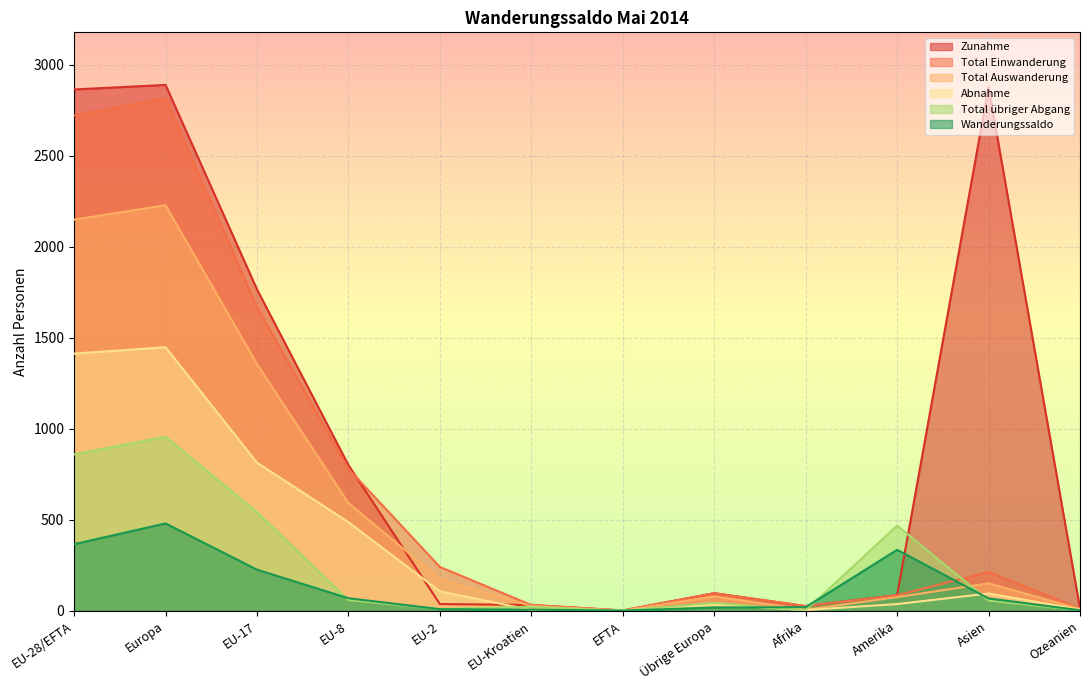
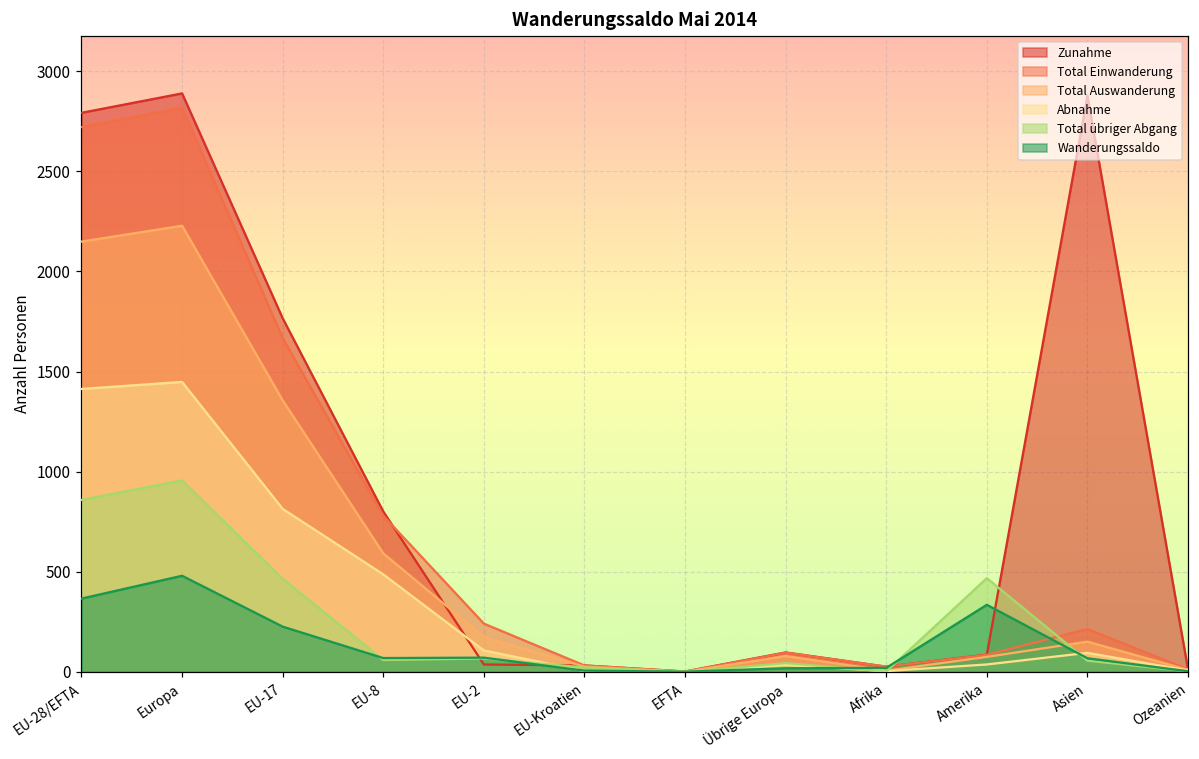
Zunahme, EU-28/EFTA: 2860 -> 2790
Total übriger Abgang, EU-17: 540 -> 470
Total übriger Abgang, EU-2: 10 -> 70
Wanderungssaldo, EU-2: 10 -> 70
